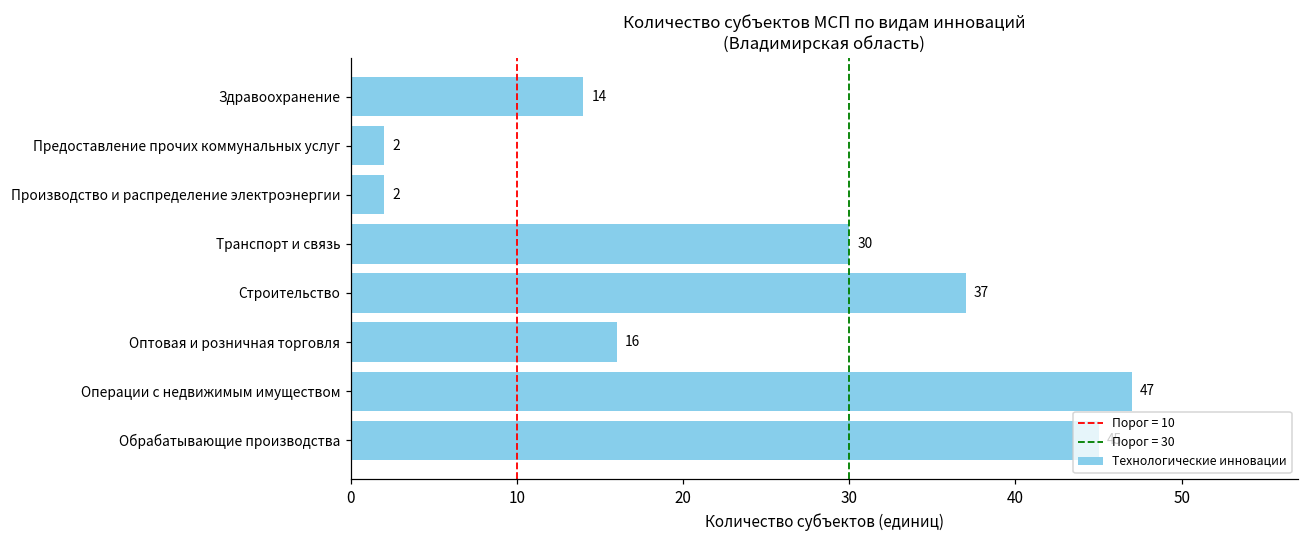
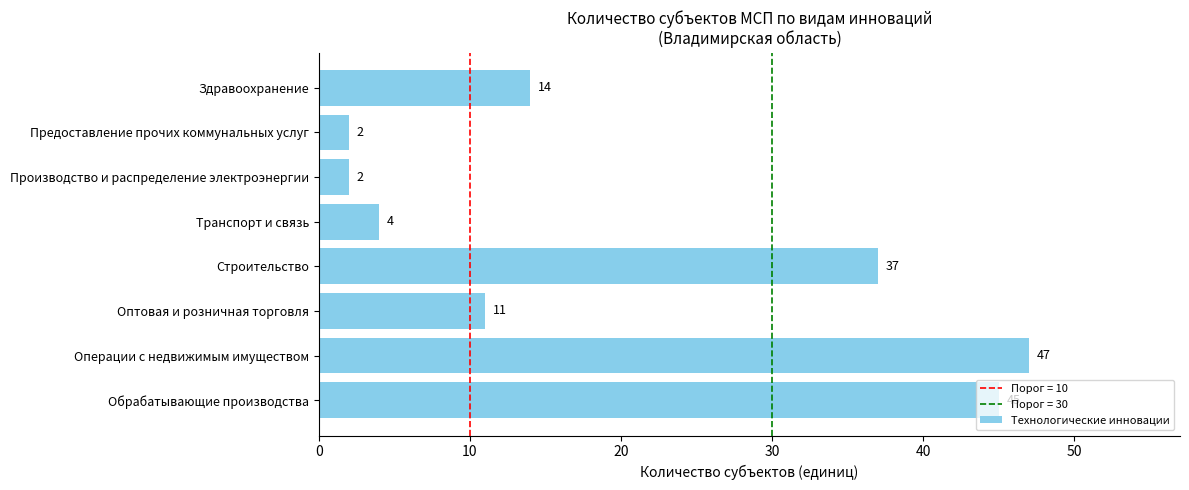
Транспорт и связь: 30 -> 4
Оптовая и розничная торговля: 16 -> 11
